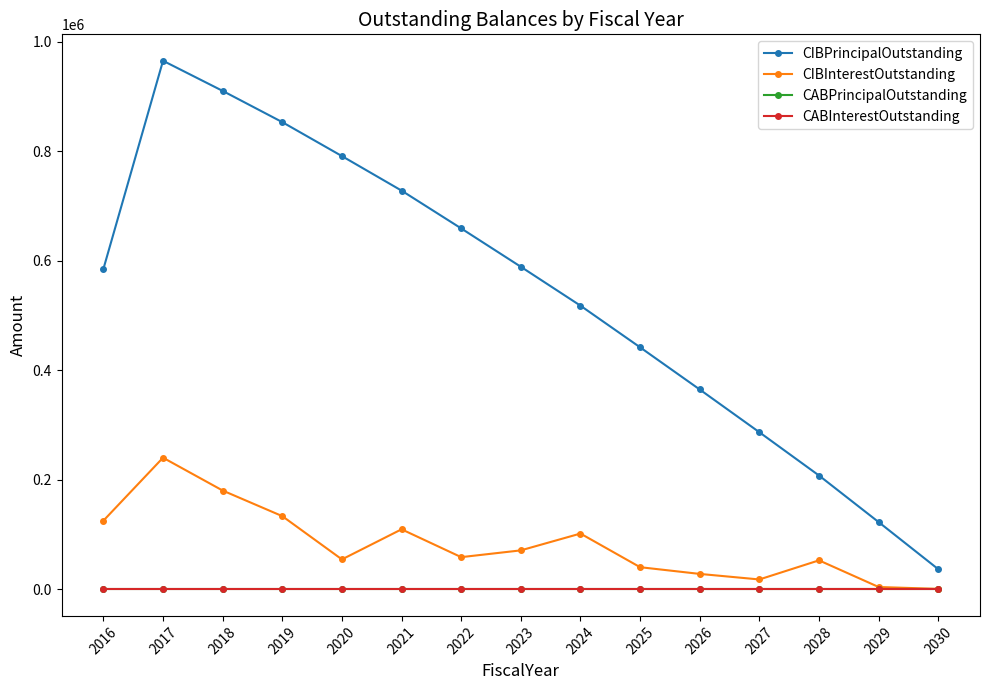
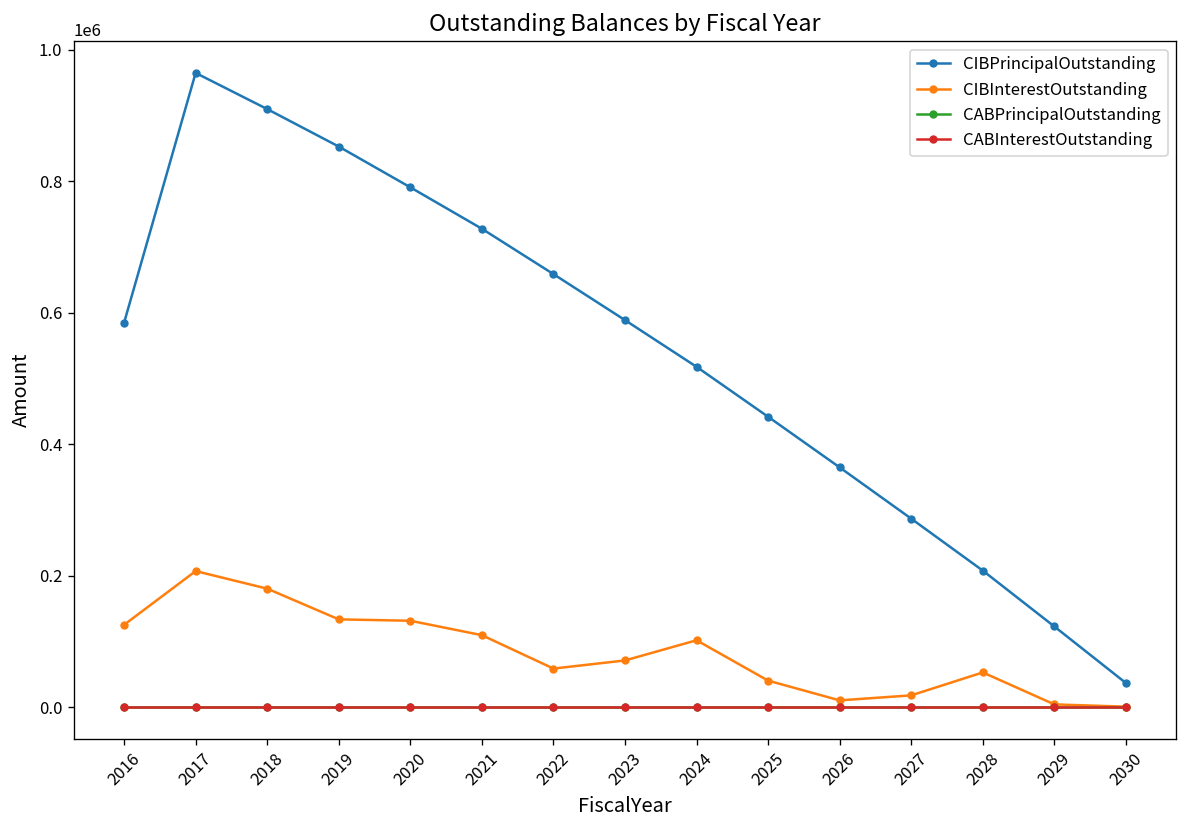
CIBInterestOutstanding, 2017: 240000 -> 210000
CIBInterestOutstanding, 2020: 50000 -> 130000
CIBInterestOutstanding, 2026: 30000 -> 10000
